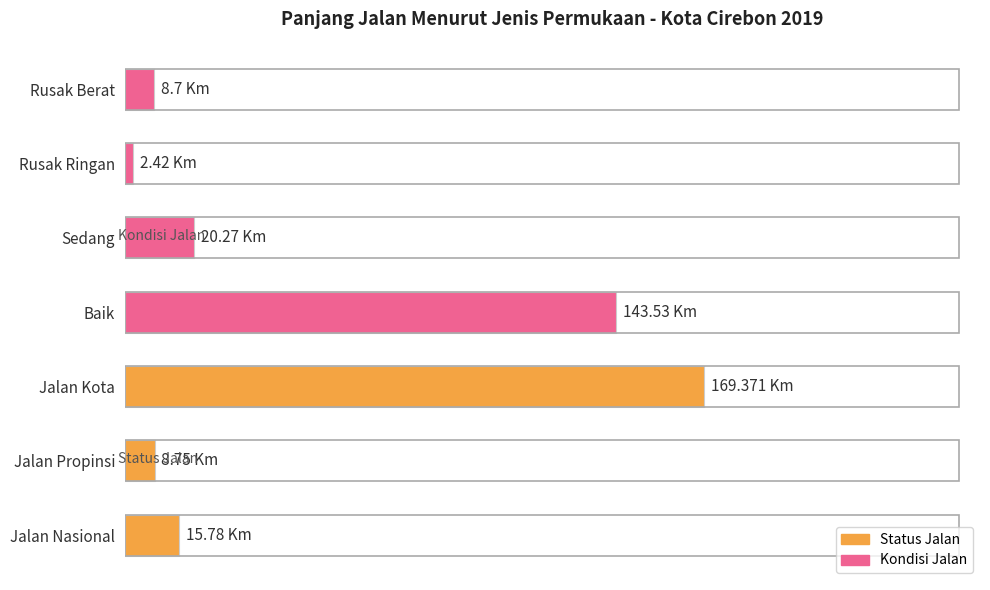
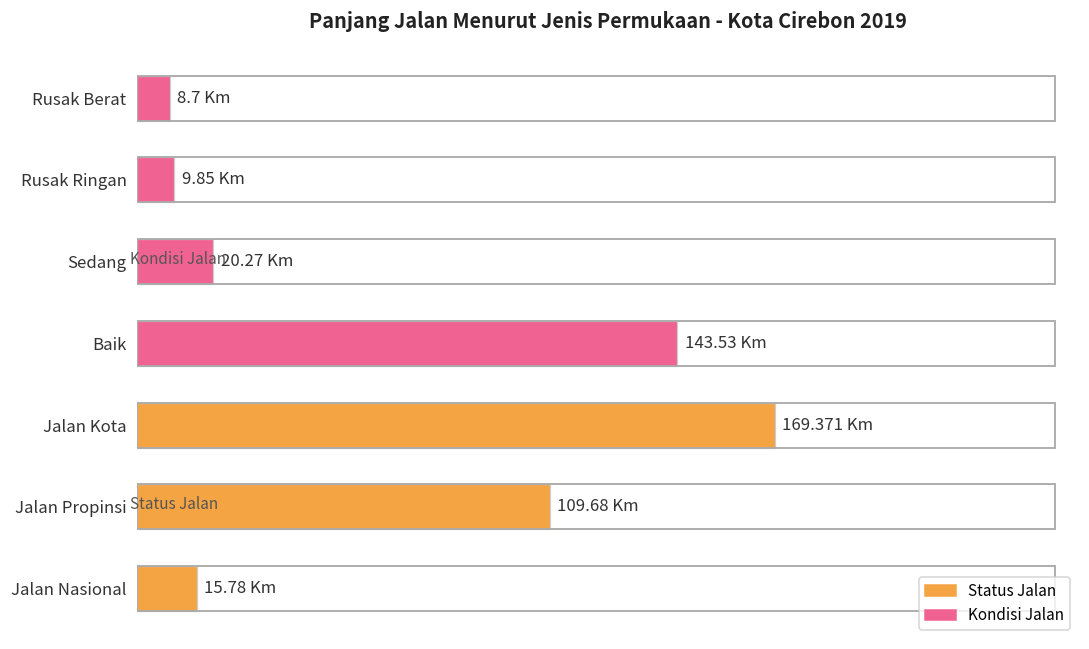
Rusak Ringan: 2.42 -> 9.85
Jalan Propinsi: 8.75 -> 109.68
